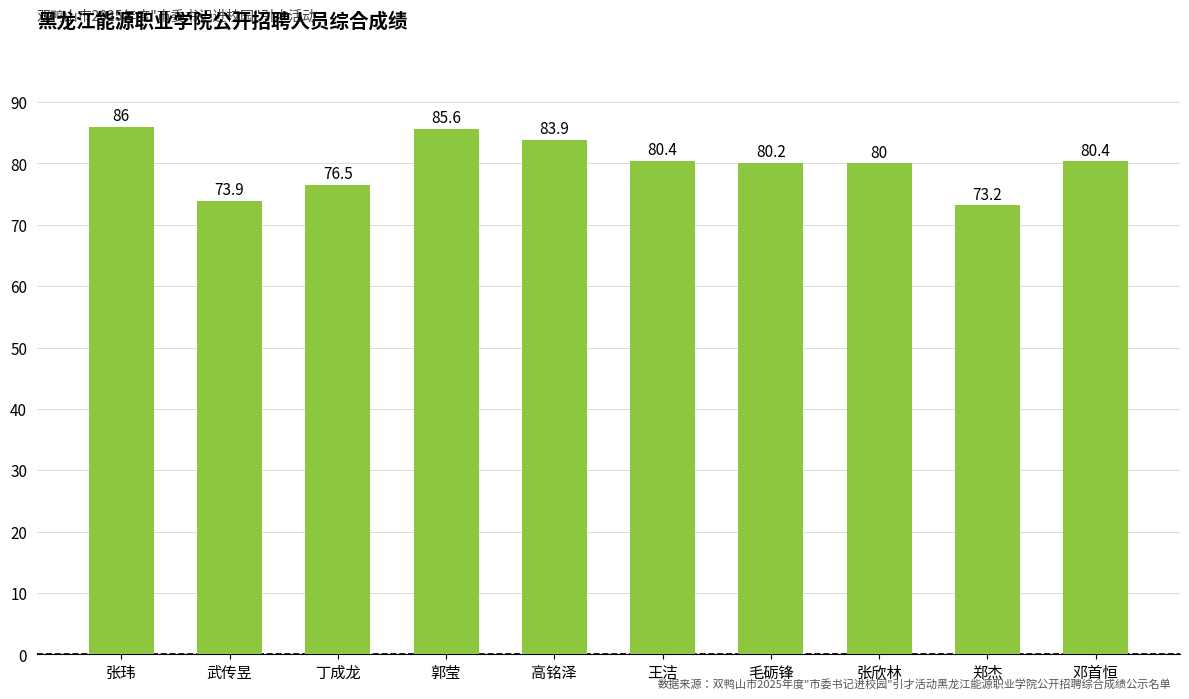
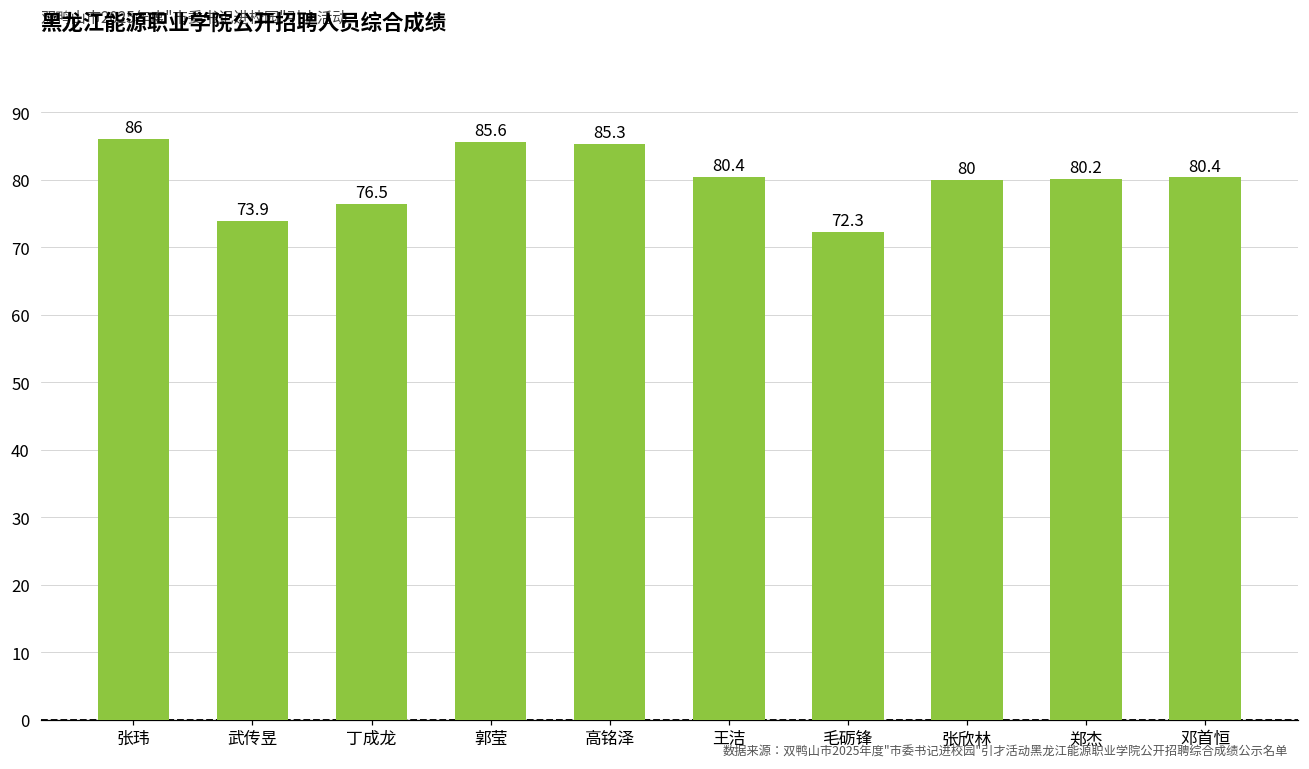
高铭泽: 83.9 -> 85.3
毛砺锋: 80.2 -> 72.3
郑杰: 73.2 -> 80.2
